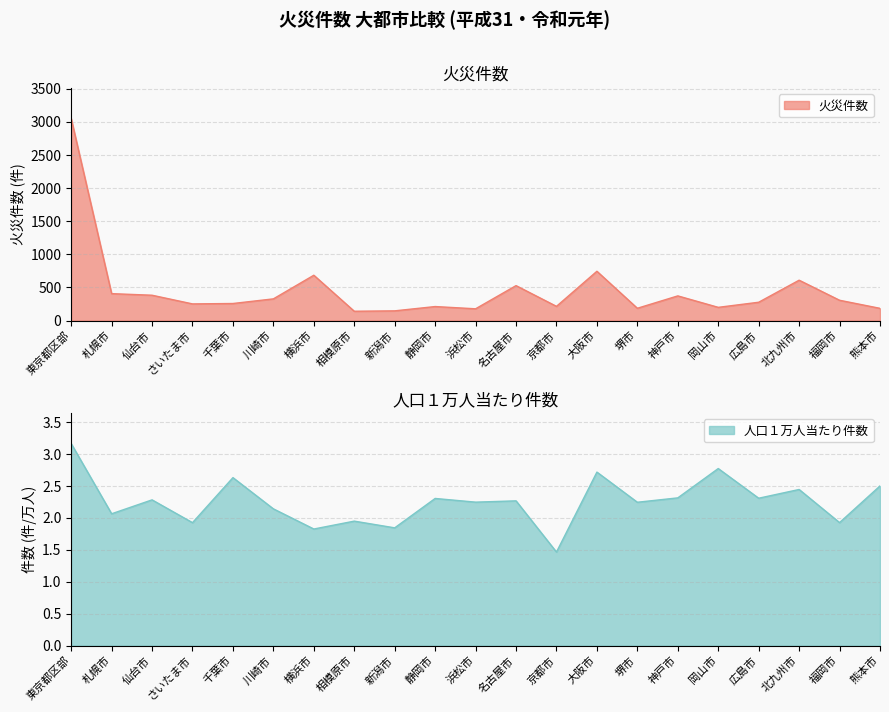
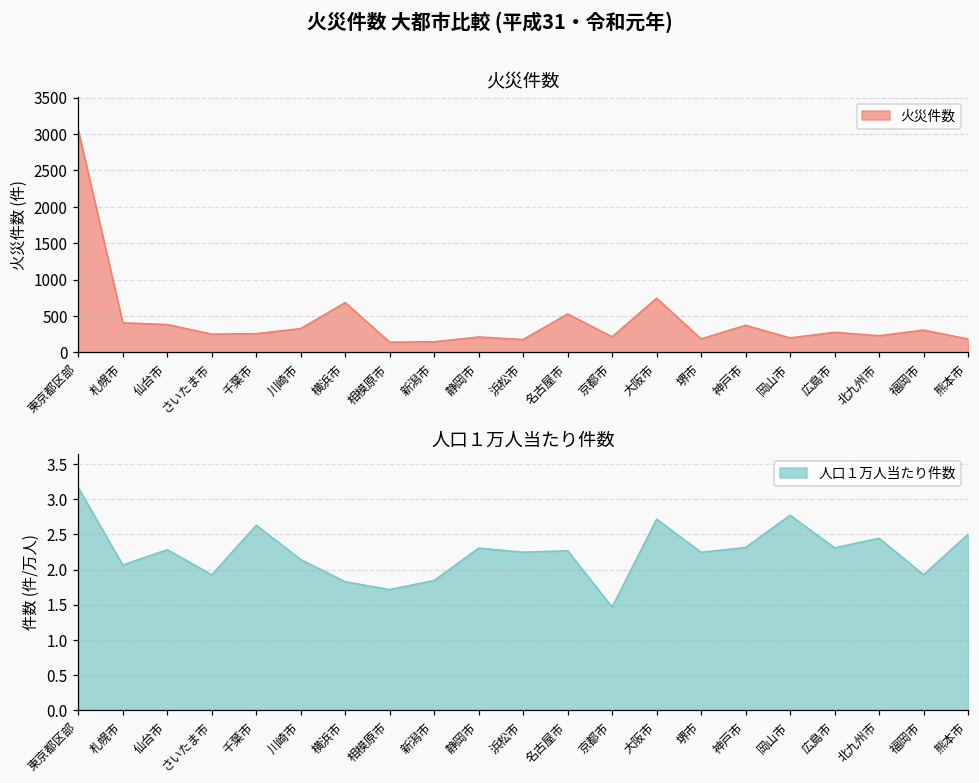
火災件数, 北九州市: 600 -> 200
人口１万人当たり件数, 相模原市: 2.0 -> 1.7
